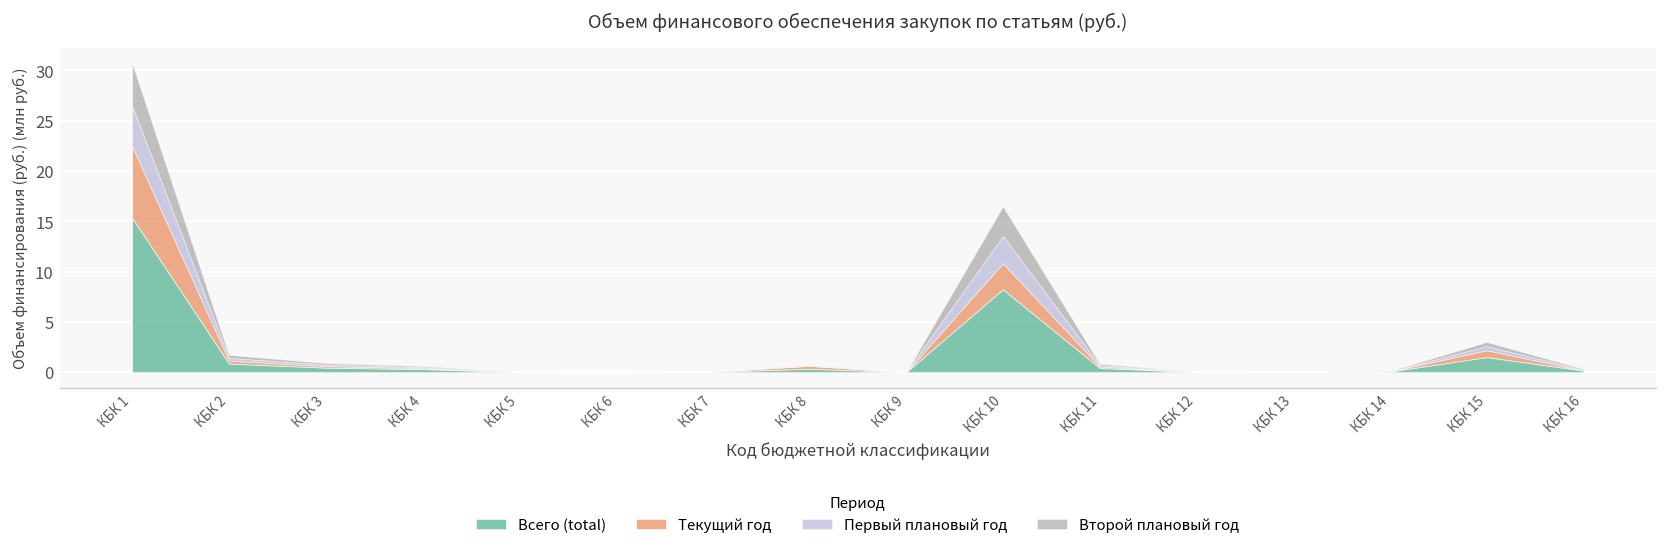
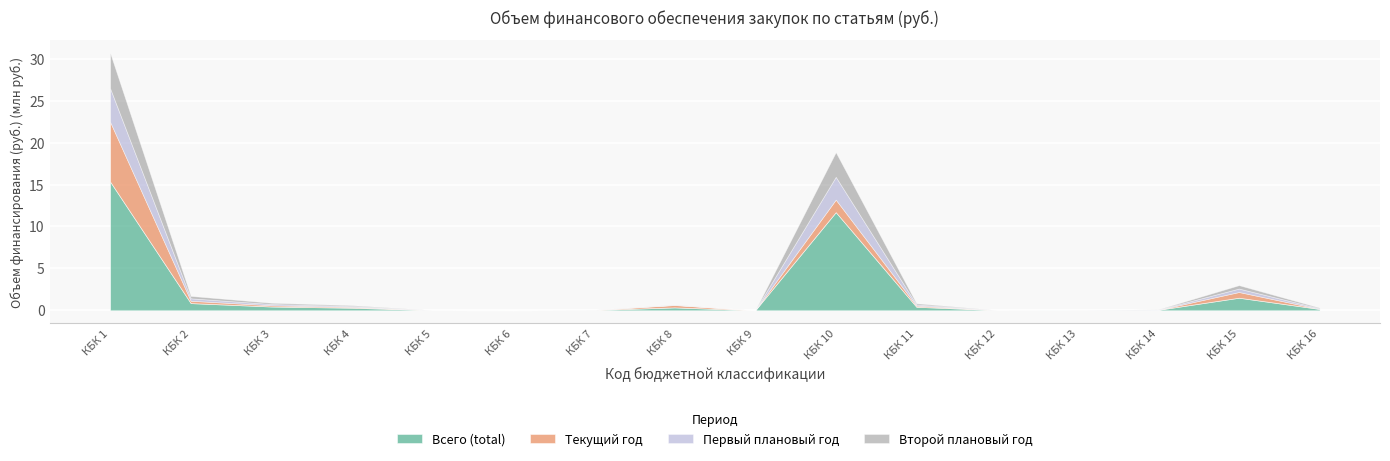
Всего (total), КБК 10: 8 -> 12
Текущий год, КБК 10: 3 -> 1
